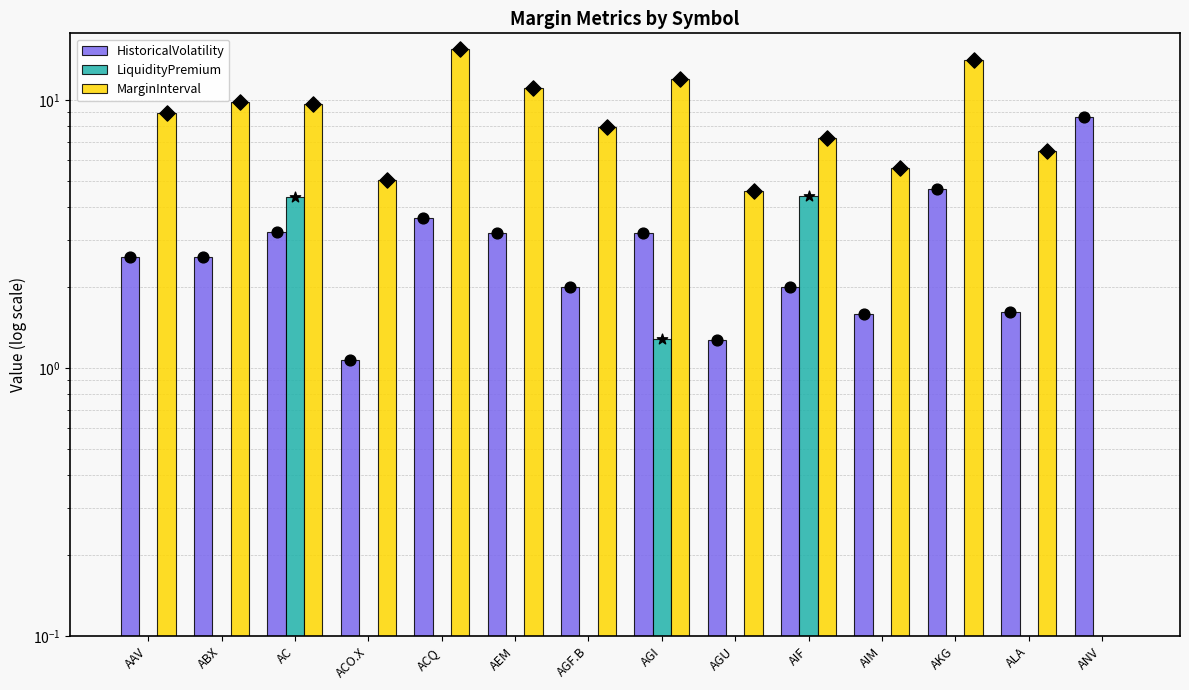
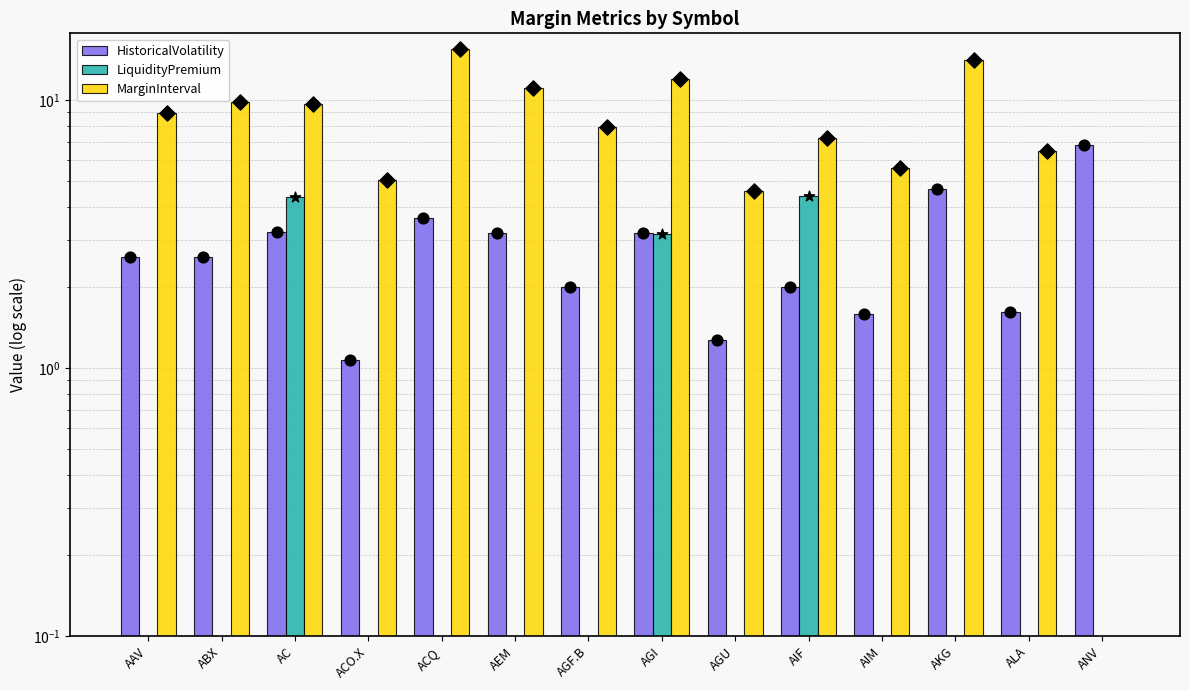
LiquidityPremium, AGI: 1.3 -> 3.2
HistoricalVolatility, ANV: 8.6 -> 6.8
